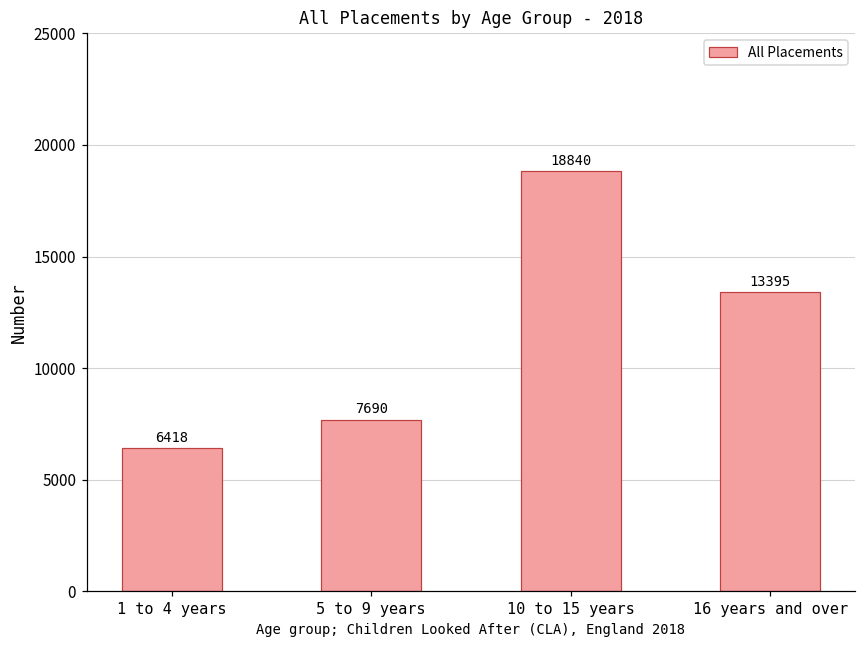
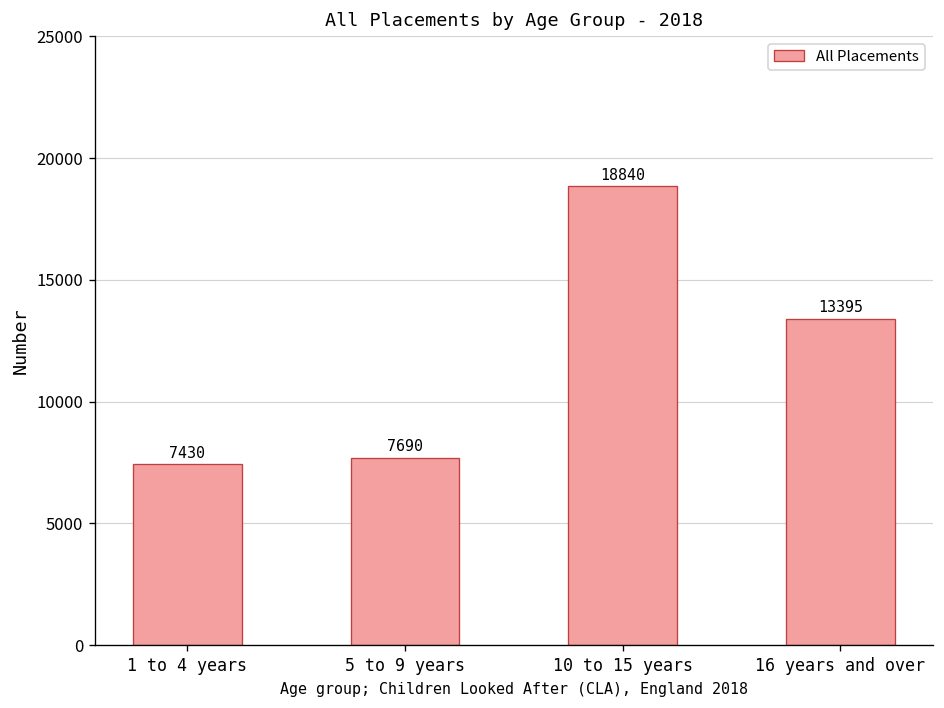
1 to 4 years: 6418 -> 7430
